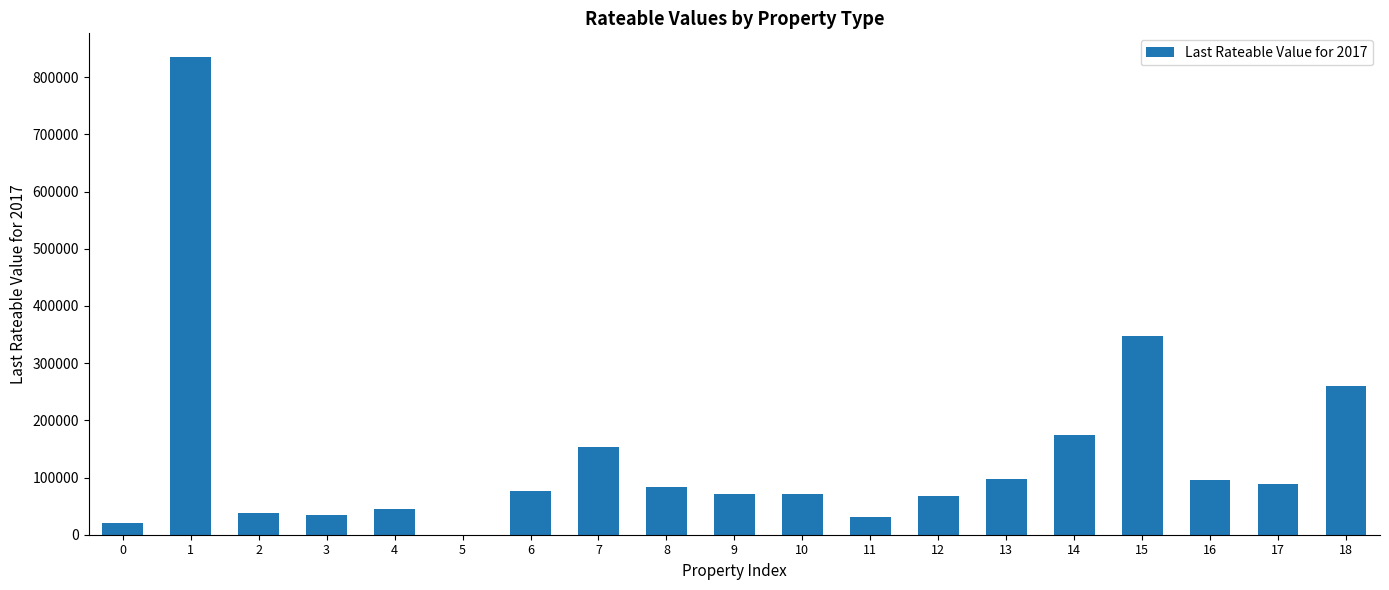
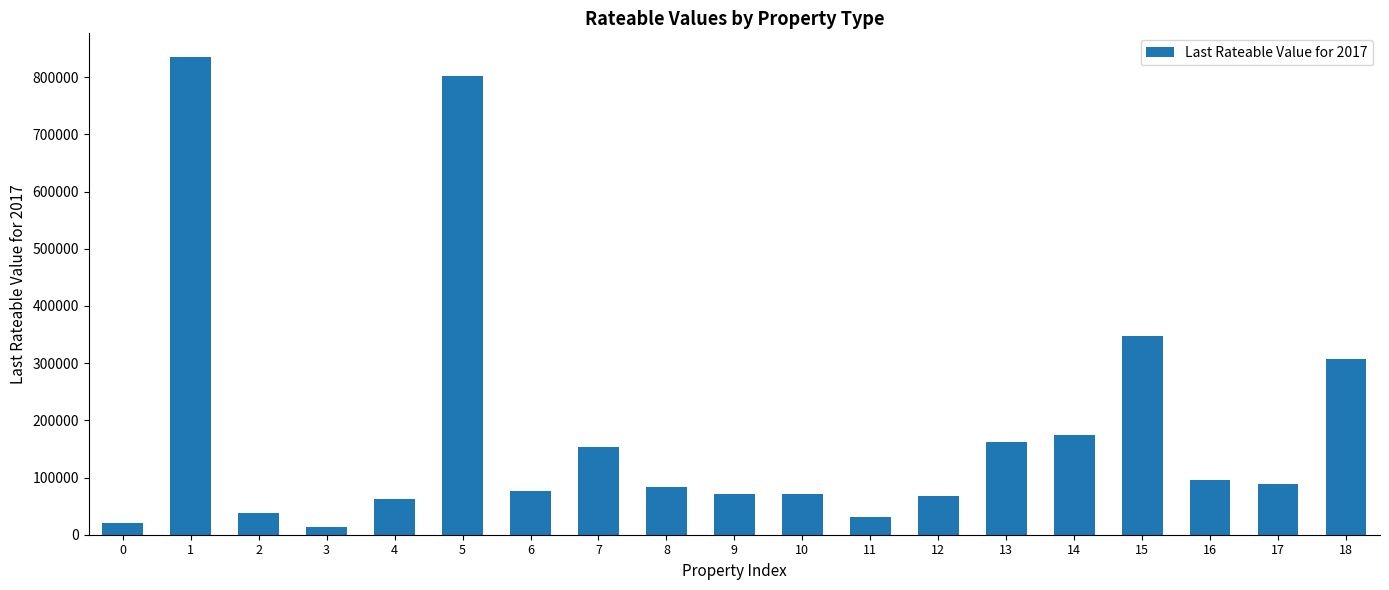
3: 30000 -> 10000
4: 50000 -> 60000
5: 0 -> 800000
13: 100000 -> 160000
18: 260000 -> 310000
